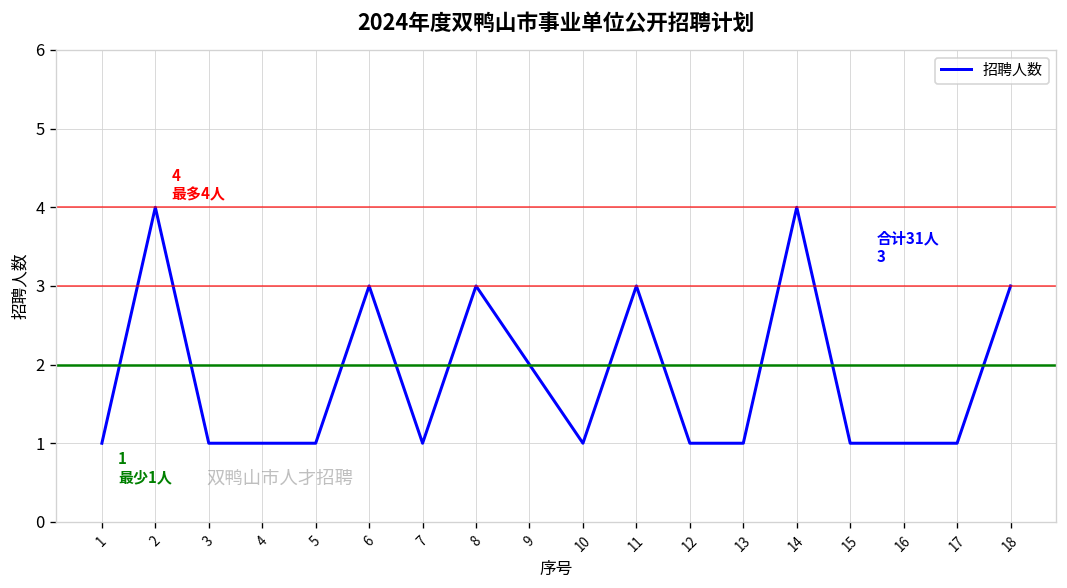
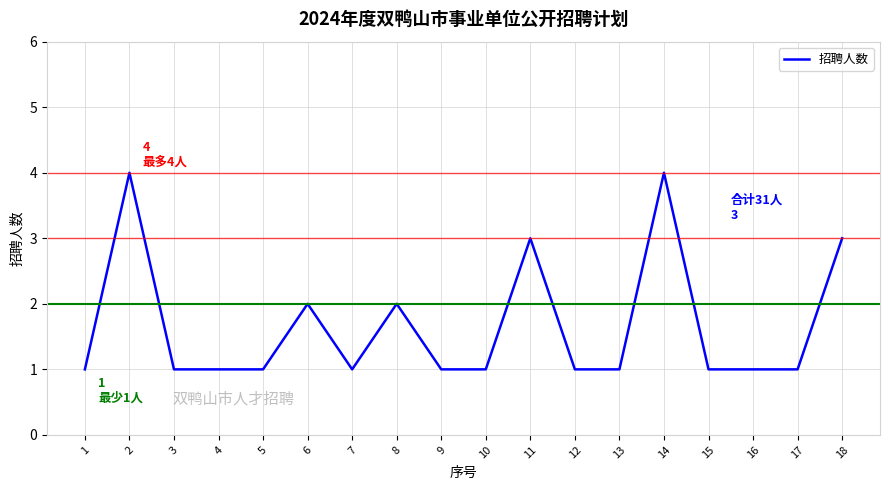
6: 3 -> 2
8: 3 -> 2
9: 2 -> 1
